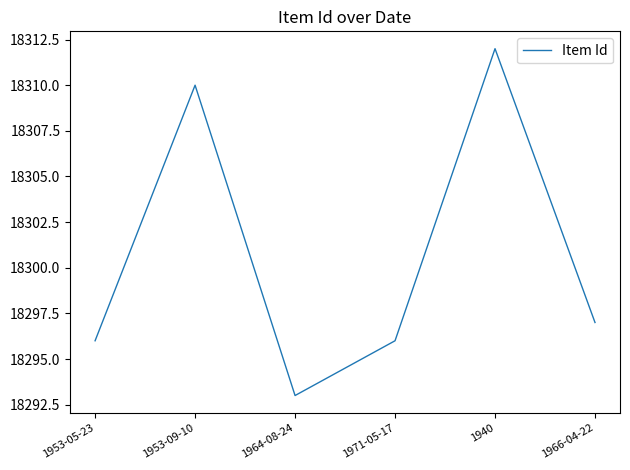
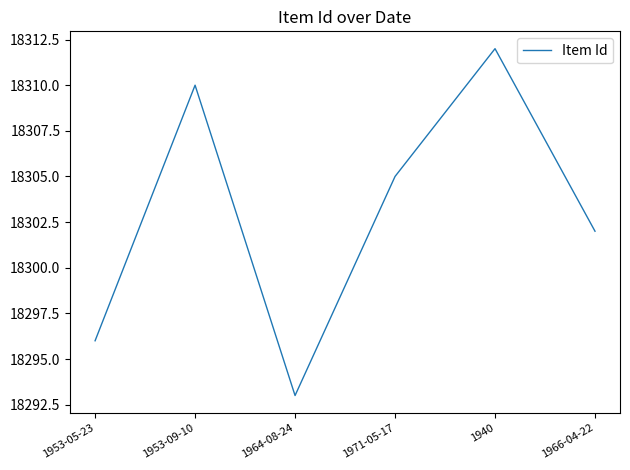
1971-05-17: 18296 -> 18305
1966-04-22: 18297 -> 18302
